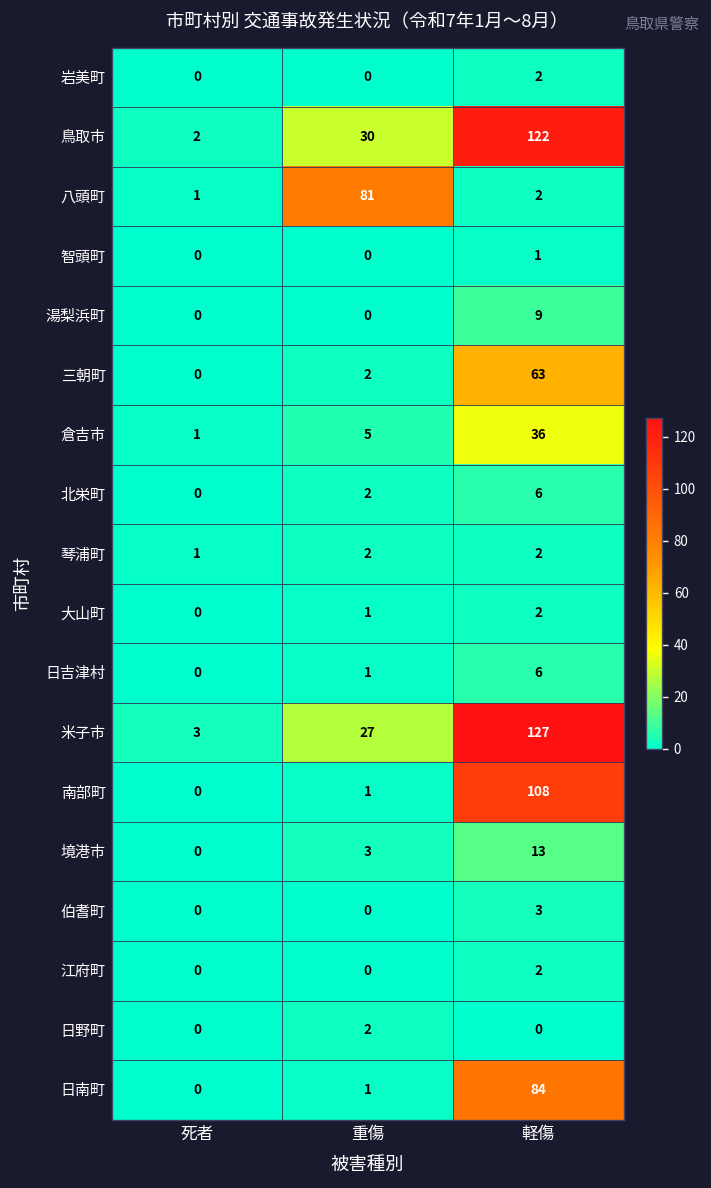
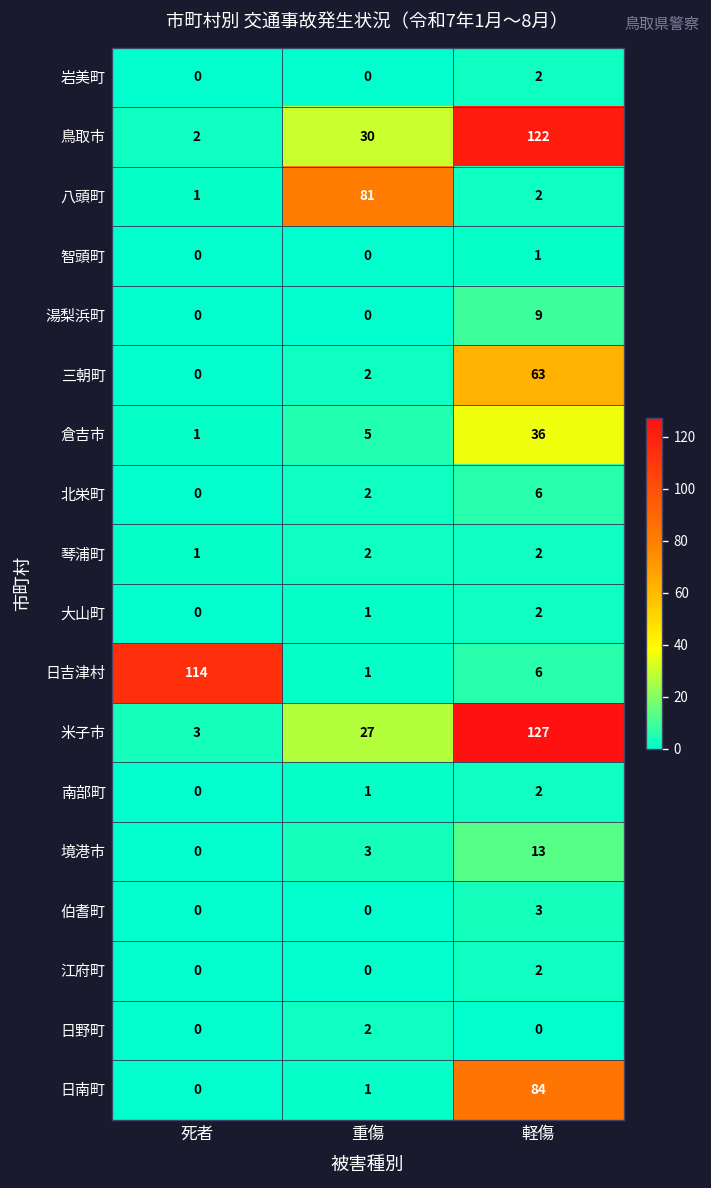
日吉津村, 死者: 0 -> 114
南部町, 軽傷: 108 -> 2
